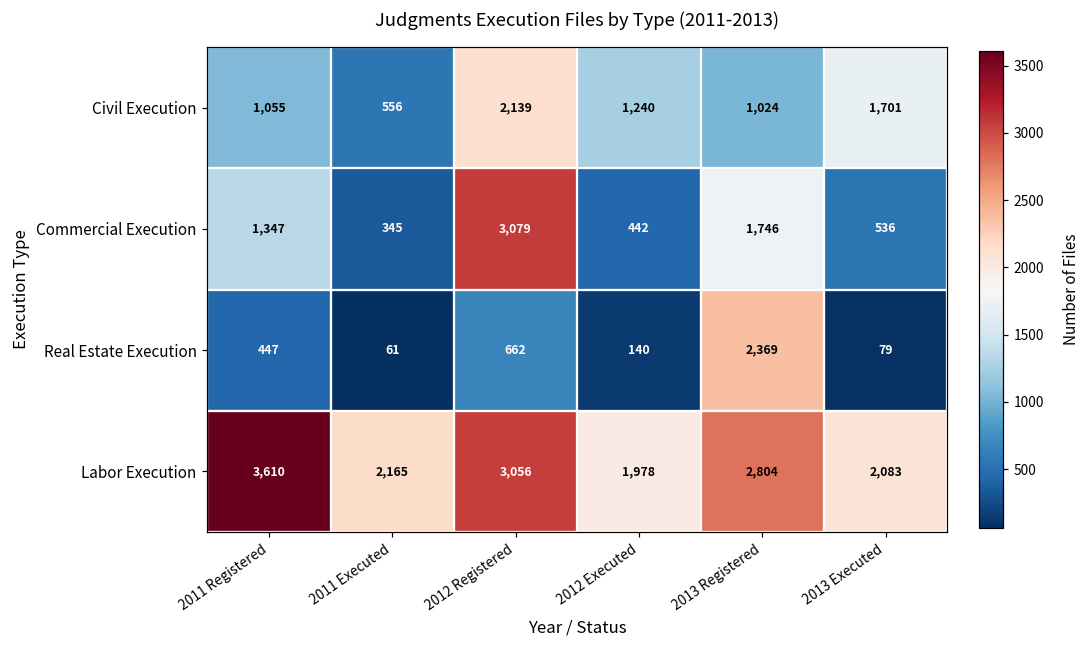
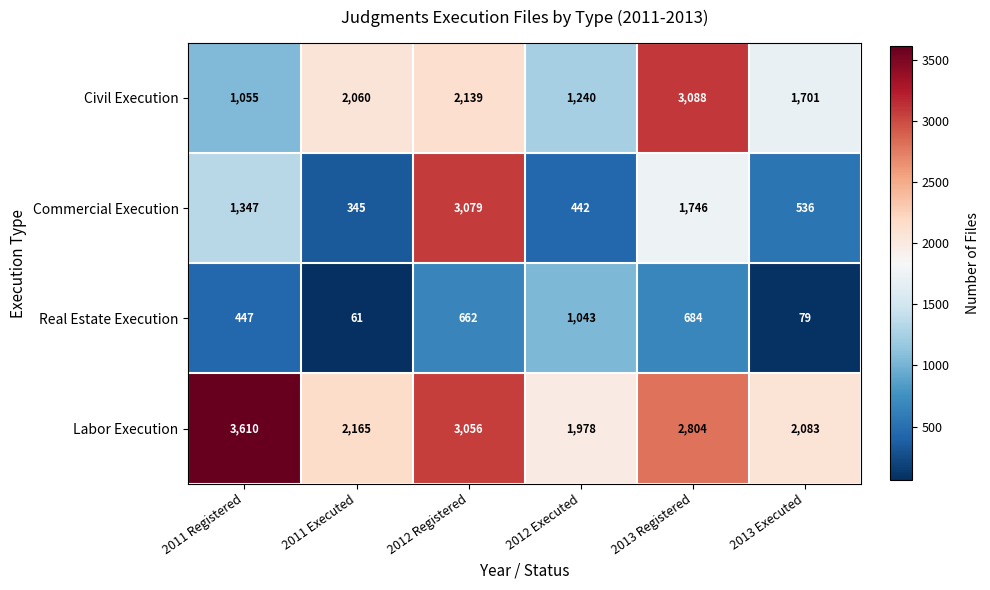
Civil Execution, 2011 Executed: 556 -> 2,060
Civil Execution, 2013 Registered: 1,024 -> 3,088
Real Estate Execution, 2012 Executed: 140 -> 1,043
Real Estate Execution, 2013 Registered: 2,369 -> 684
